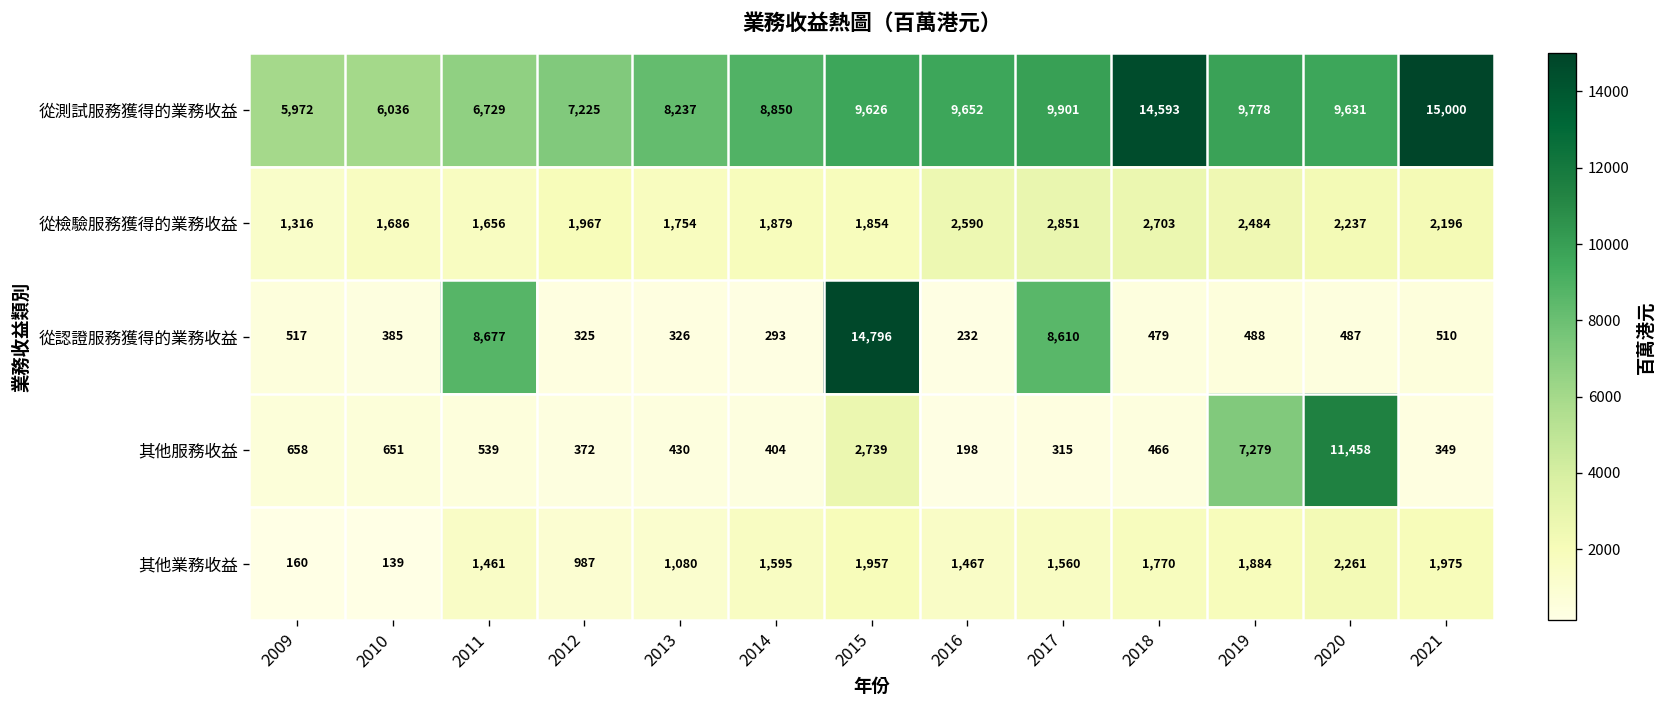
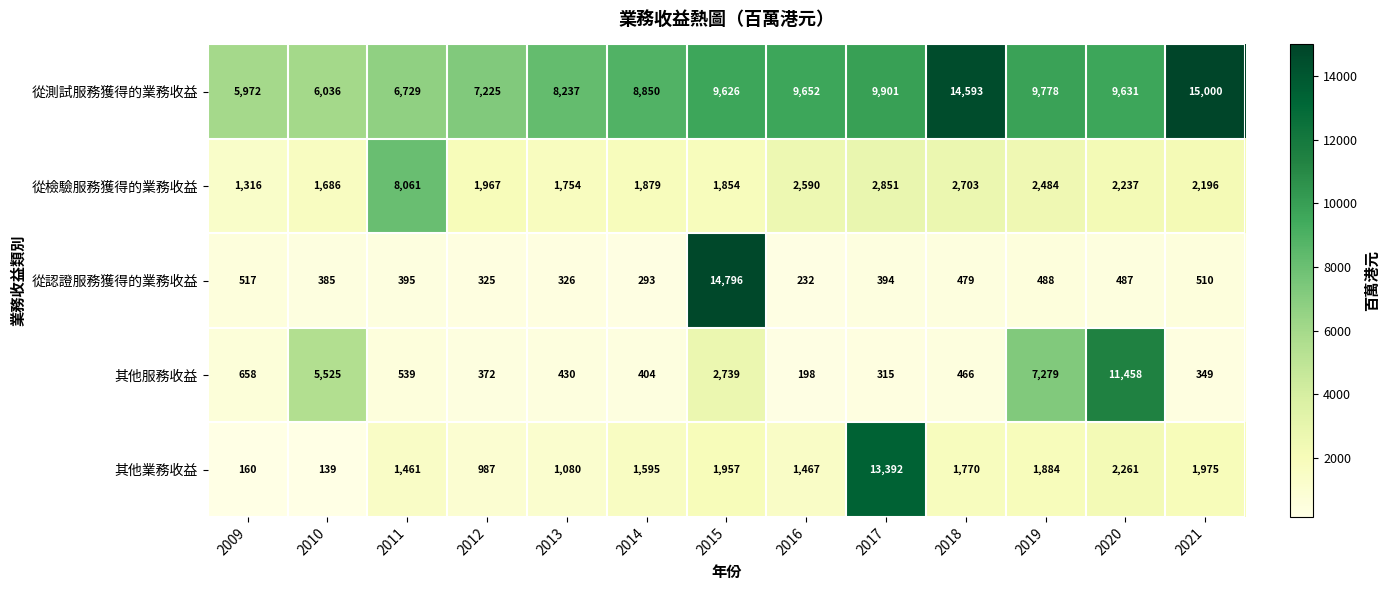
從檢驗服務獲得的業務收益, 2011: 1,656 -> 8,061
從認證服務獲得的業務收益, 2011: 8,677 -> 395
從認證服務獲得的業務收益, 2017: 8,610 -> 394
其他服務收益, 2010: 651 -> 5,525
其他業務收益, 2017: 1,560 -> 13,392
